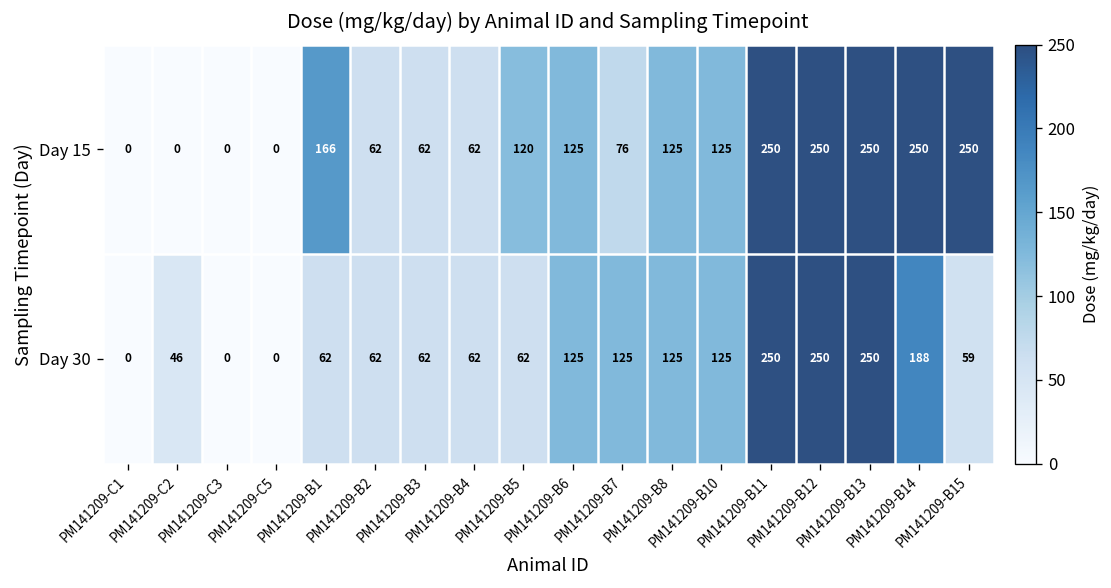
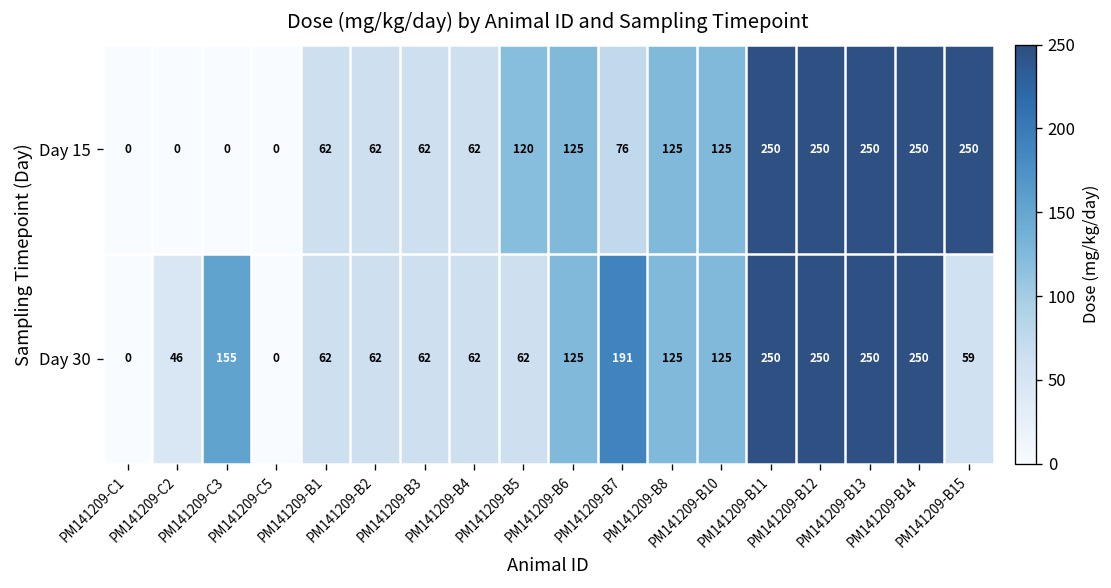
Day 15, PM141209-B1: 166 -> 62
Day 30, PM141209-C3: 0 -> 155
Day 30, PM141209-B7: 125 -> 191
Day 30, PM141209-B14: 188 -> 250
